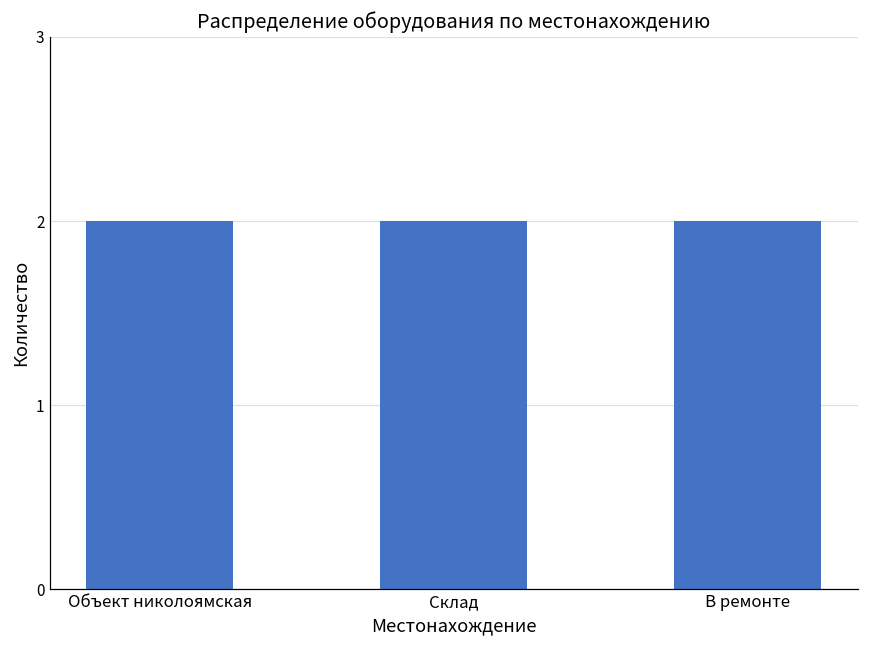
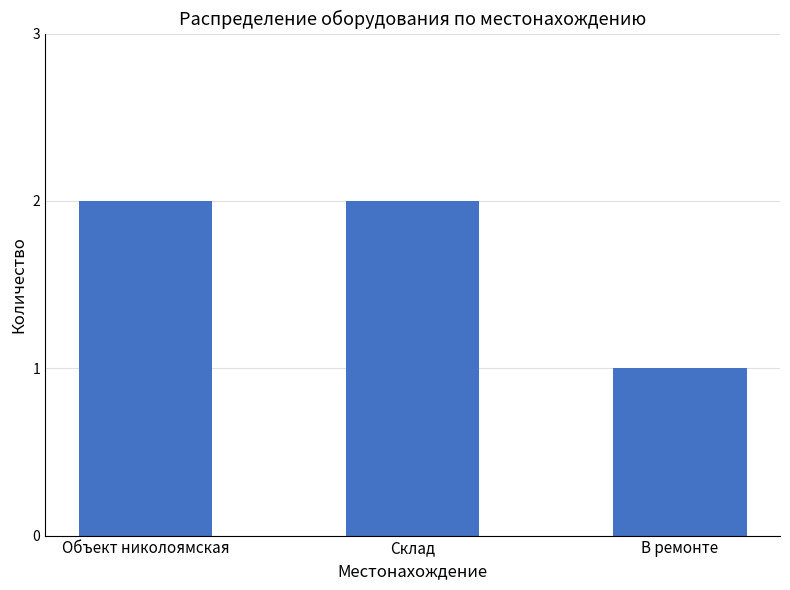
В ремонте: 2 -> 1
